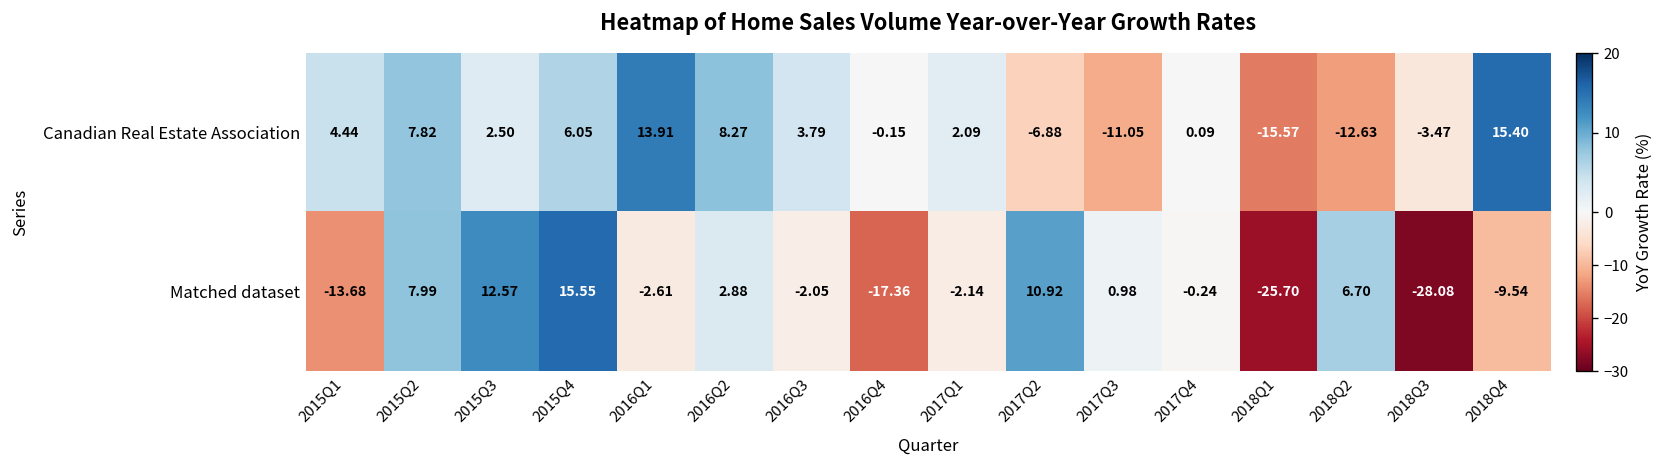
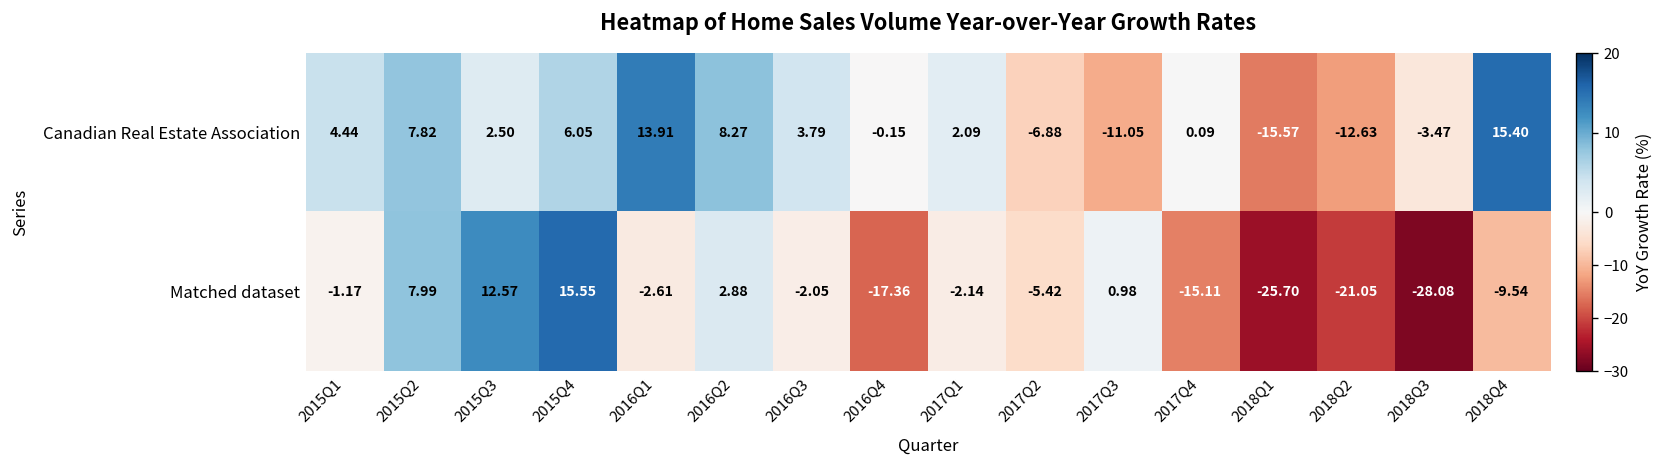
Matched dataset, 2015Q1: -13.68 -> -1.17
Matched dataset, 2017Q2: 10.92 -> -5.42
Matched dataset, 2017Q4: -0.24 -> -15.11
Matched dataset, 2018Q2: 6.70 -> -21.05
